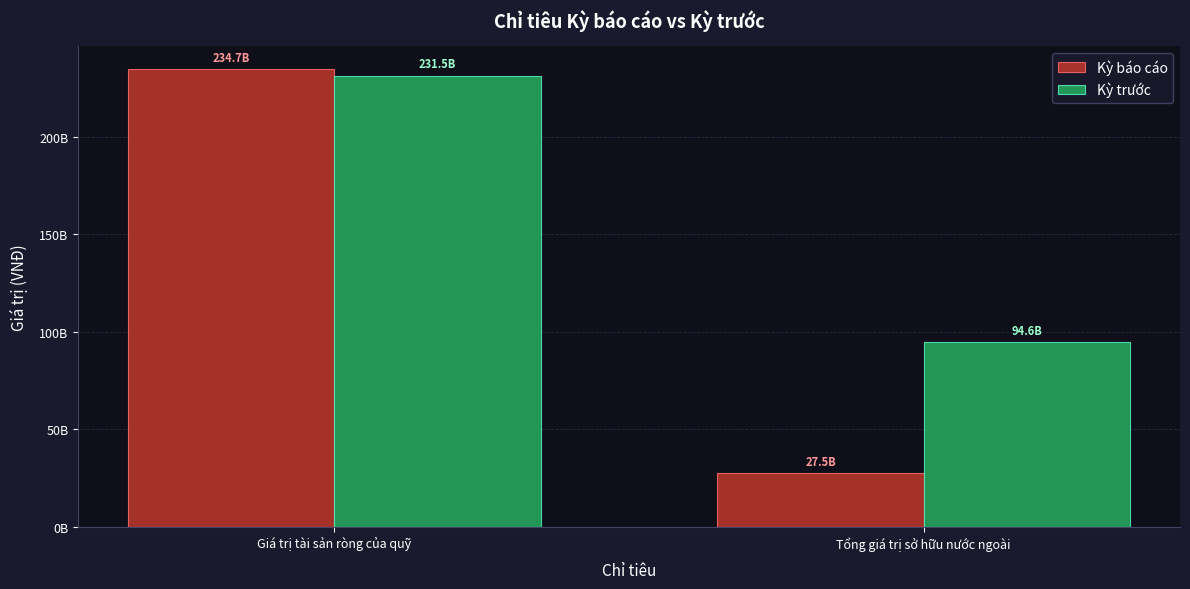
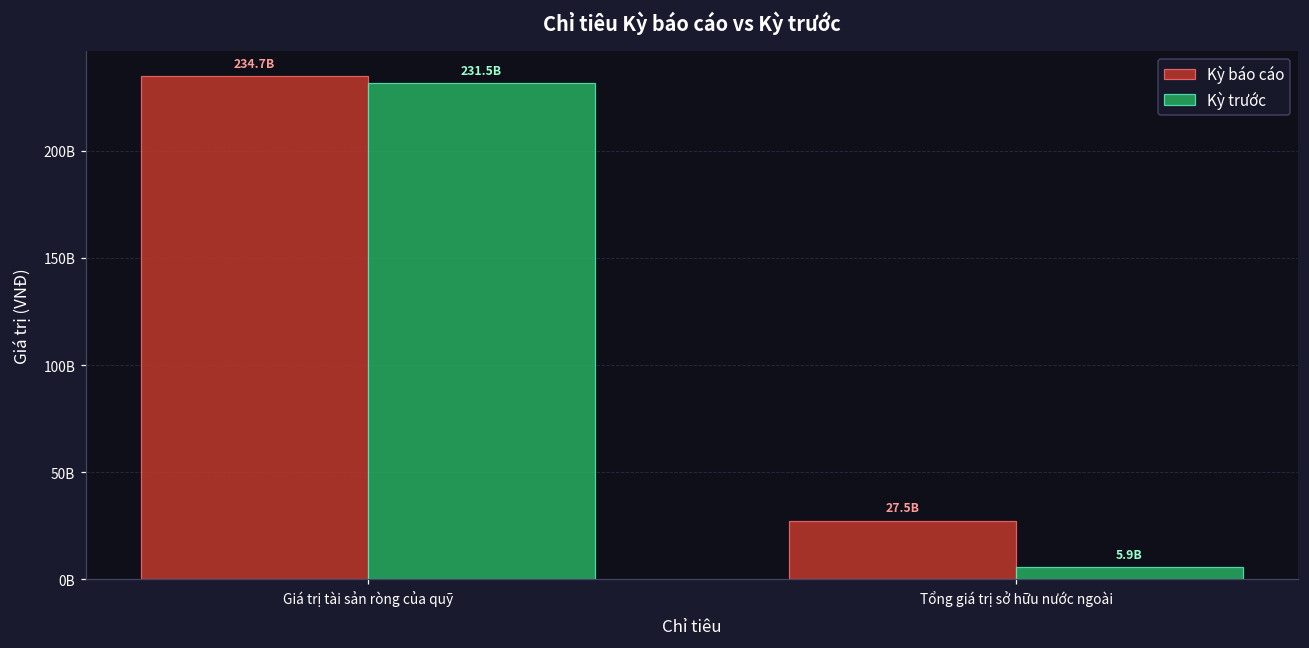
Kỳ trước, Tổng giá trị sở hữu nước ngoài: 94.6B -> 5.9B
